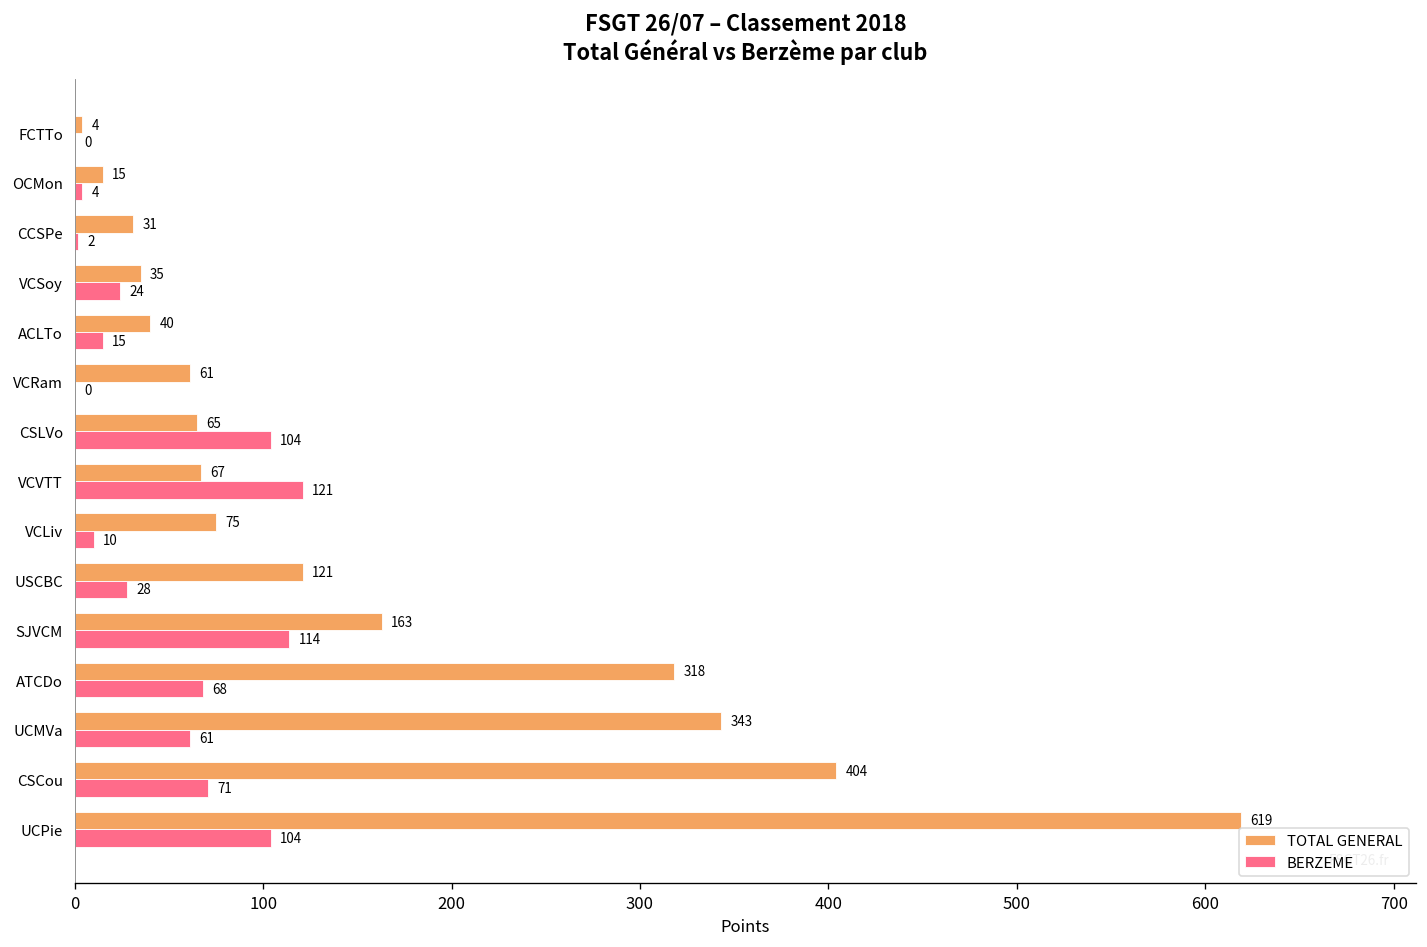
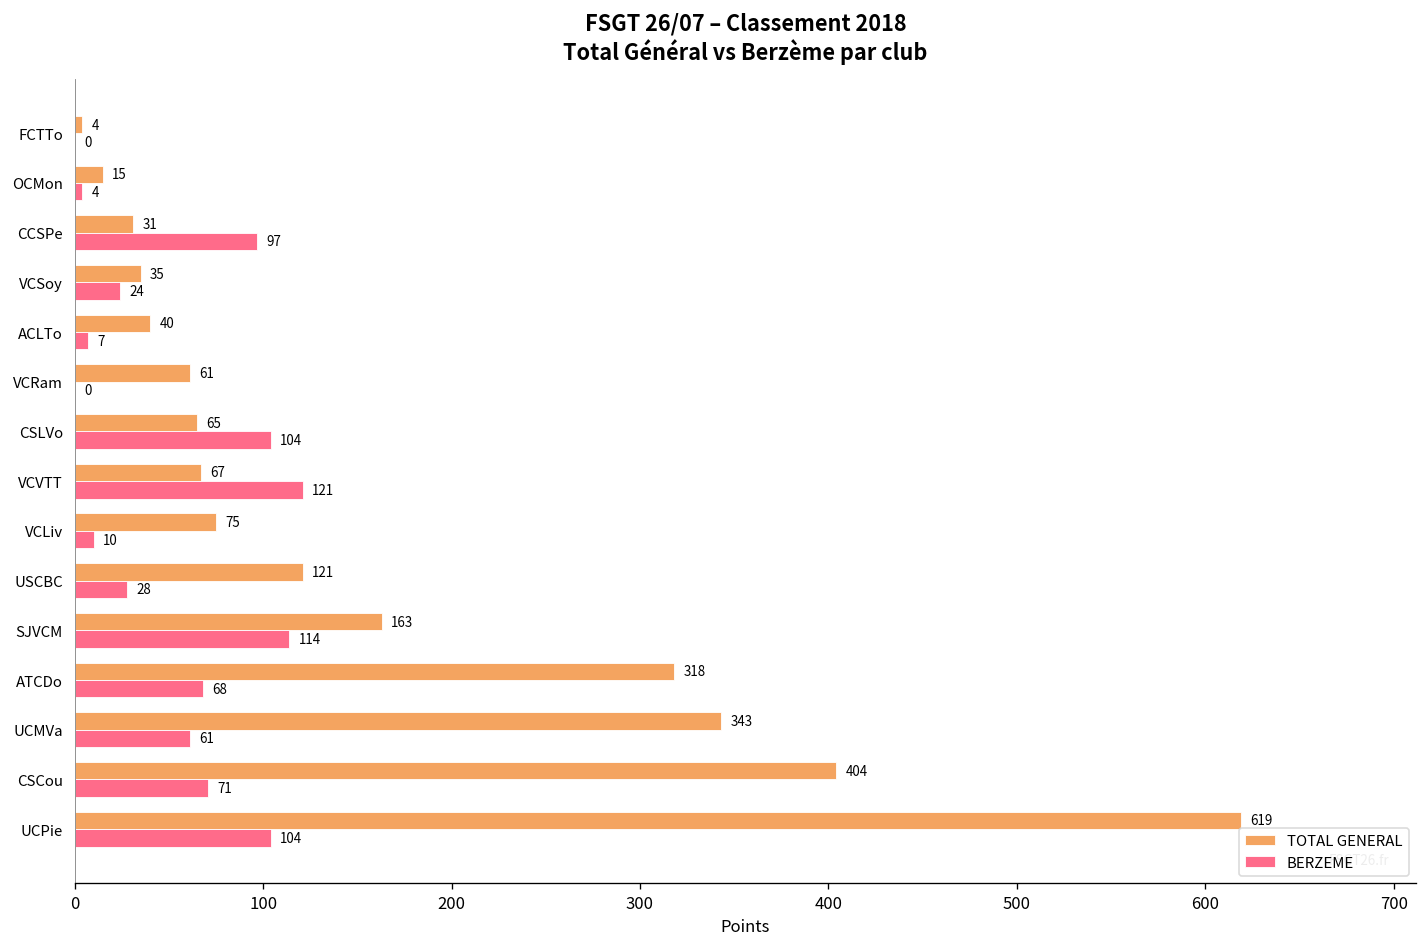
BERZEME, CCSPe: 2 -> 97
BERZEME, ACLTo: 15 -> 7
